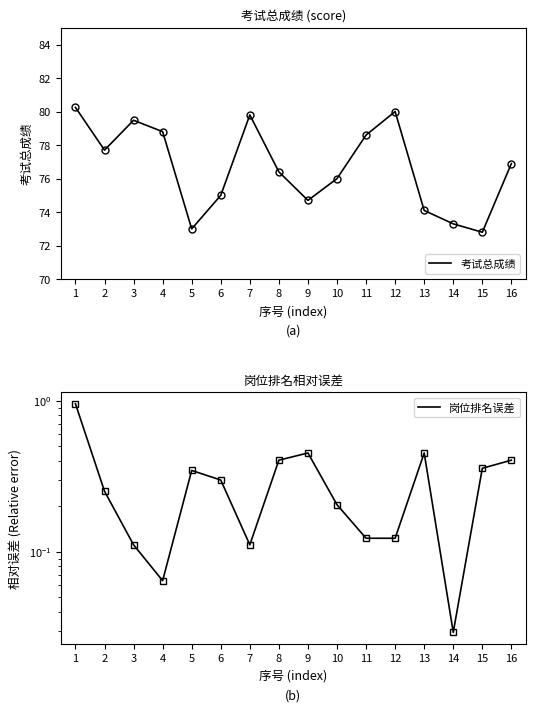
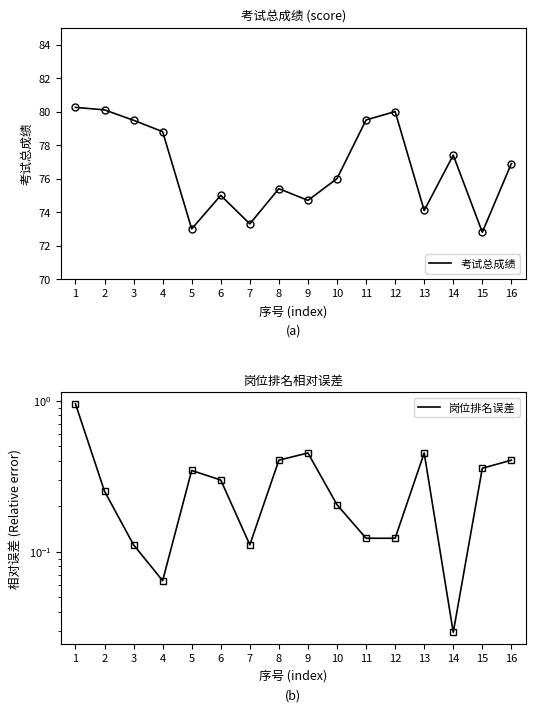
考试总成绩 (score), 2: 77.7 -> 80.1
考试总成绩 (score), 7: 79.8 -> 73.3
考试总成绩 (score), 8: 76.4 -> 75.4
考试总成绩 (score), 11: 78.6 -> 79.5
考试总成绩 (score), 14: 73.3 -> 77.4
